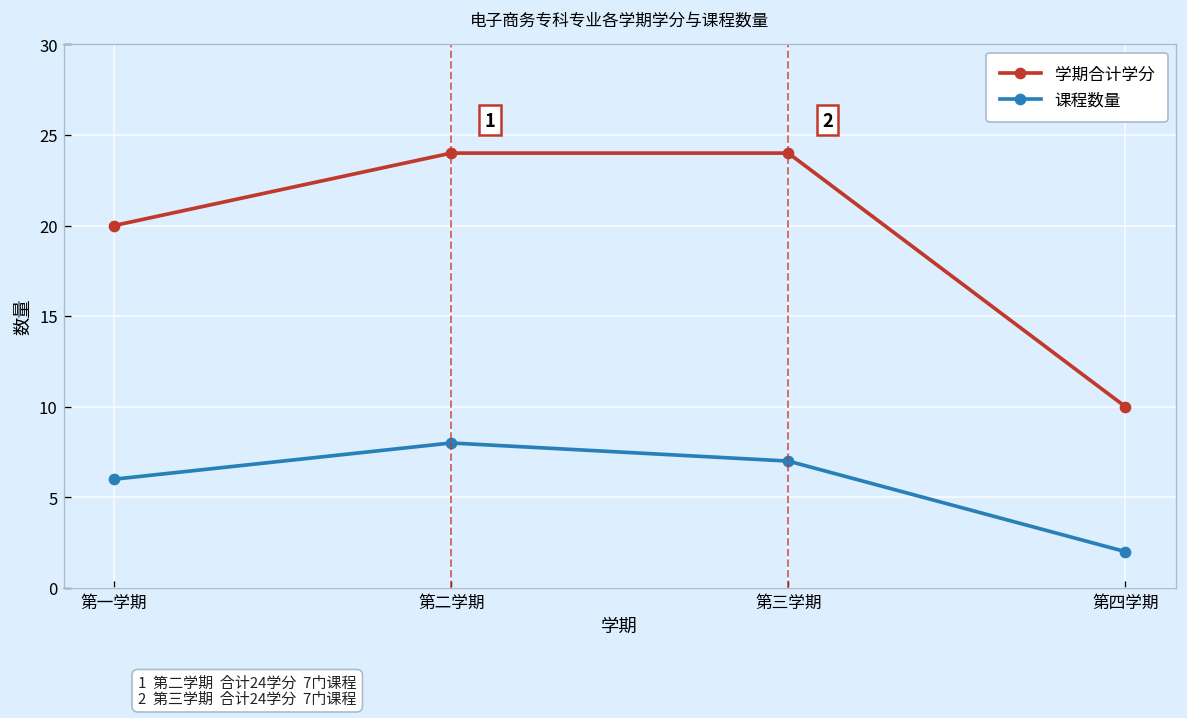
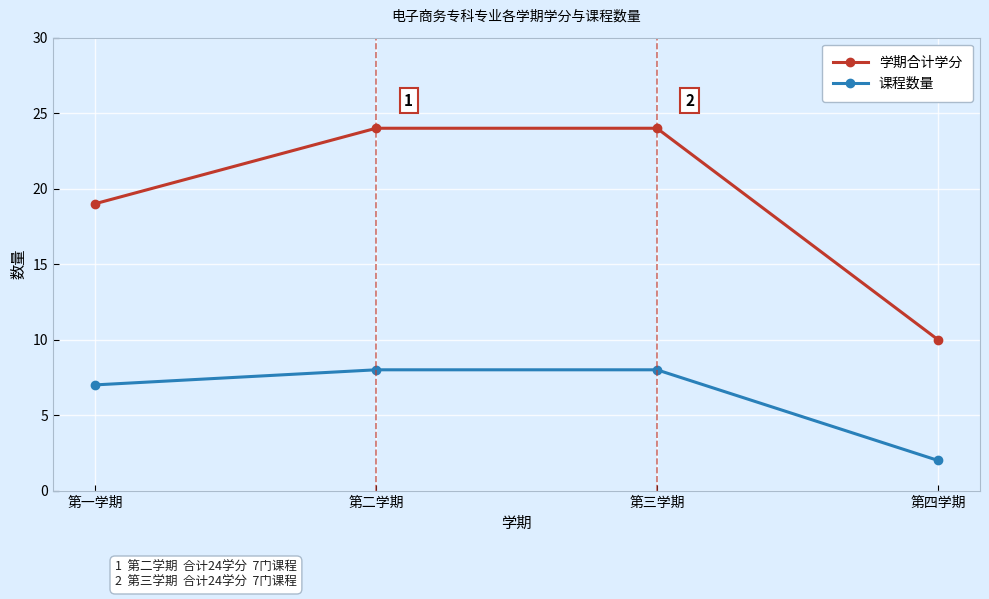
学期合计学分, 第一学期: 20 -> 19
课程数量, 第一学期: 6 -> 7
课程数量, 第三学期: 7 -> 8
